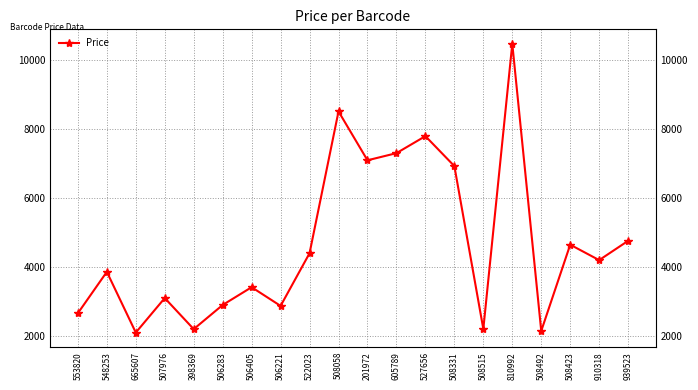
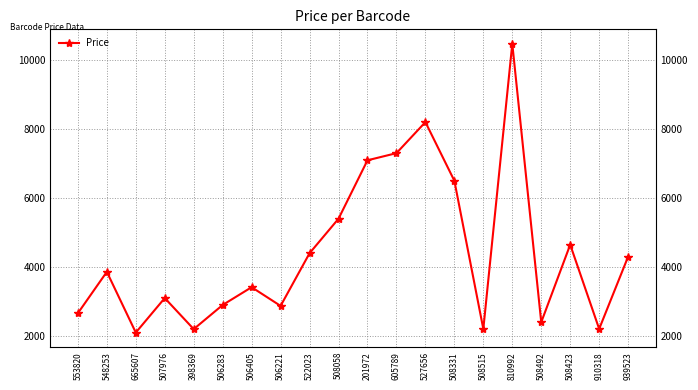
508058: 8500 -> 5400
527656: 7800 -> 8200
508331: 6900 -> 6500
508492: 2100 -> 2400
910318: 4200 -> 2200
939523: 4800 -> 4300
